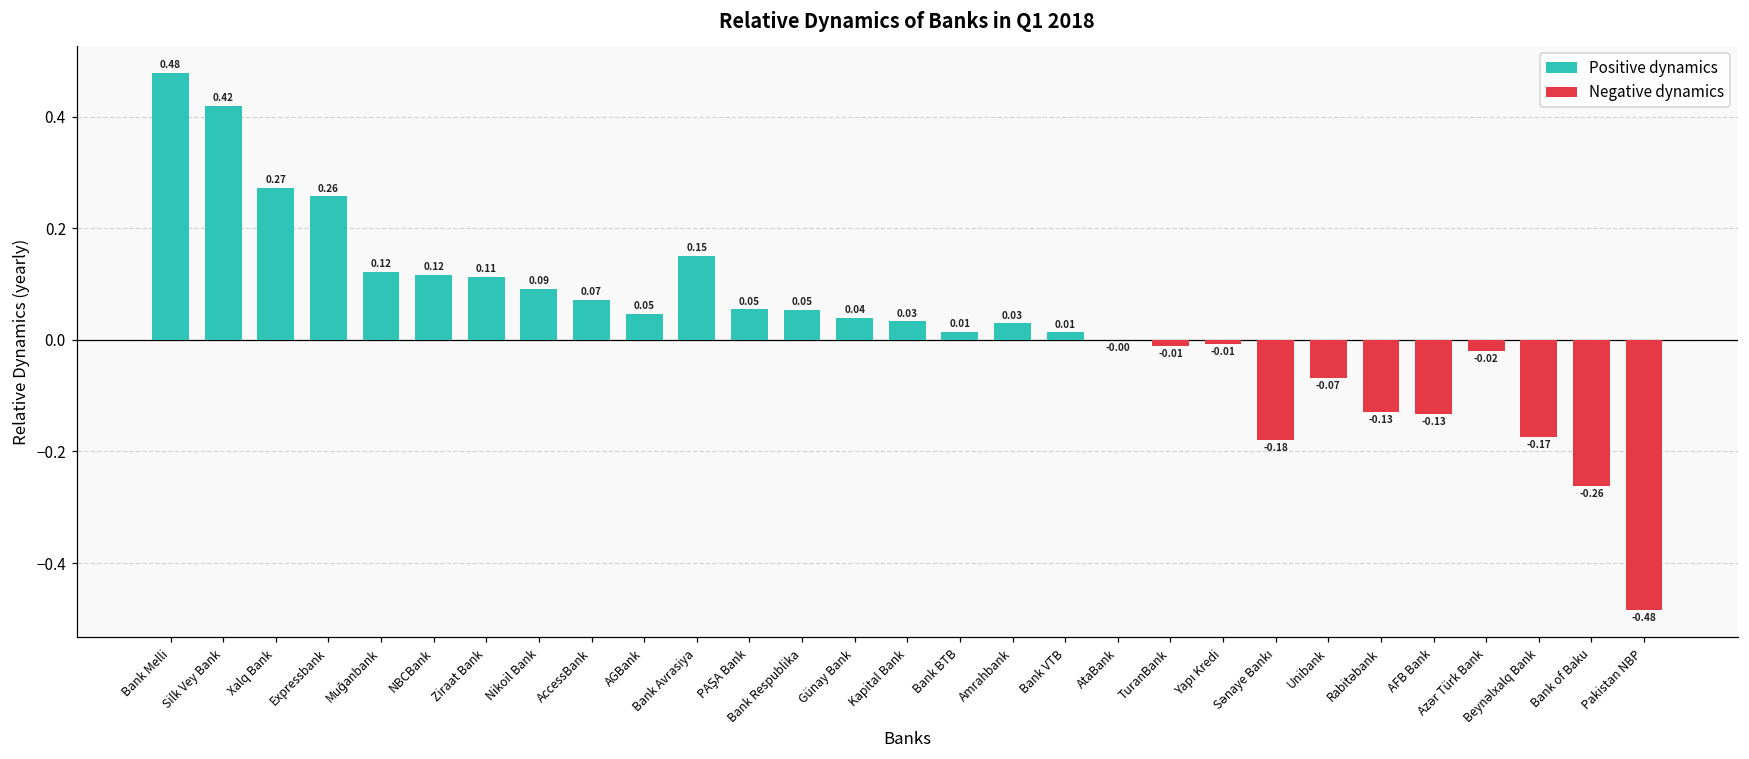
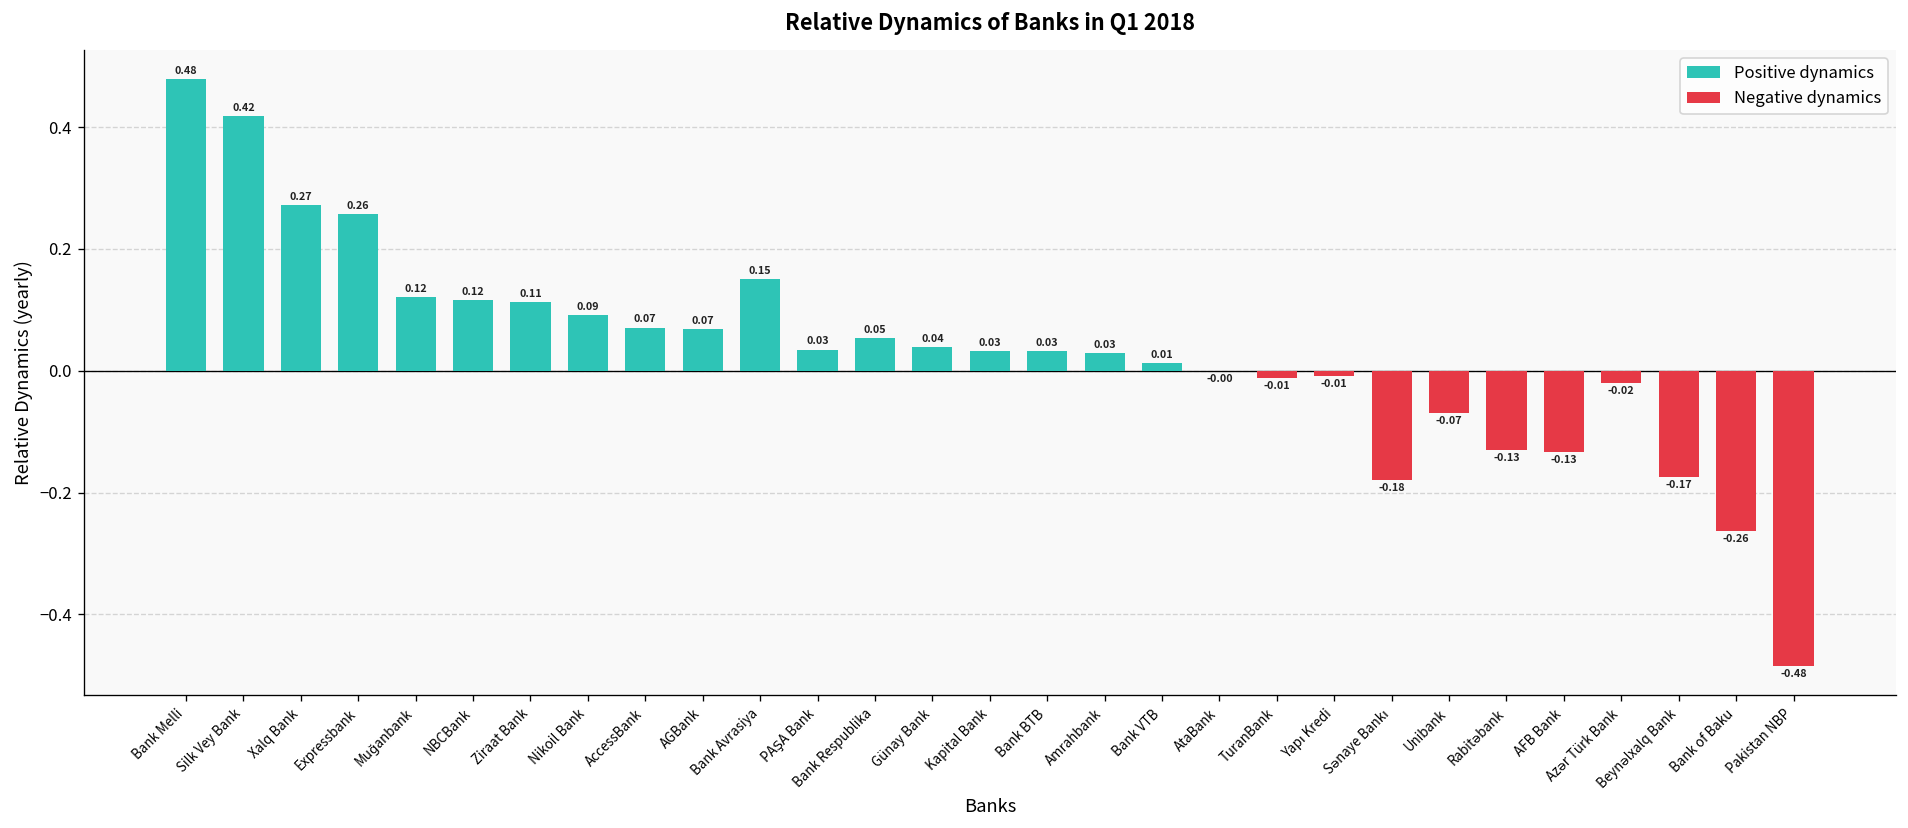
Positive dynamics, AGBank: 0.05 -> 0.07
Positive dynamics, PAŞA Bank: 0.05 -> 0.03
Positive dynamics, Bank BTB: 0.01 -> 0.03
